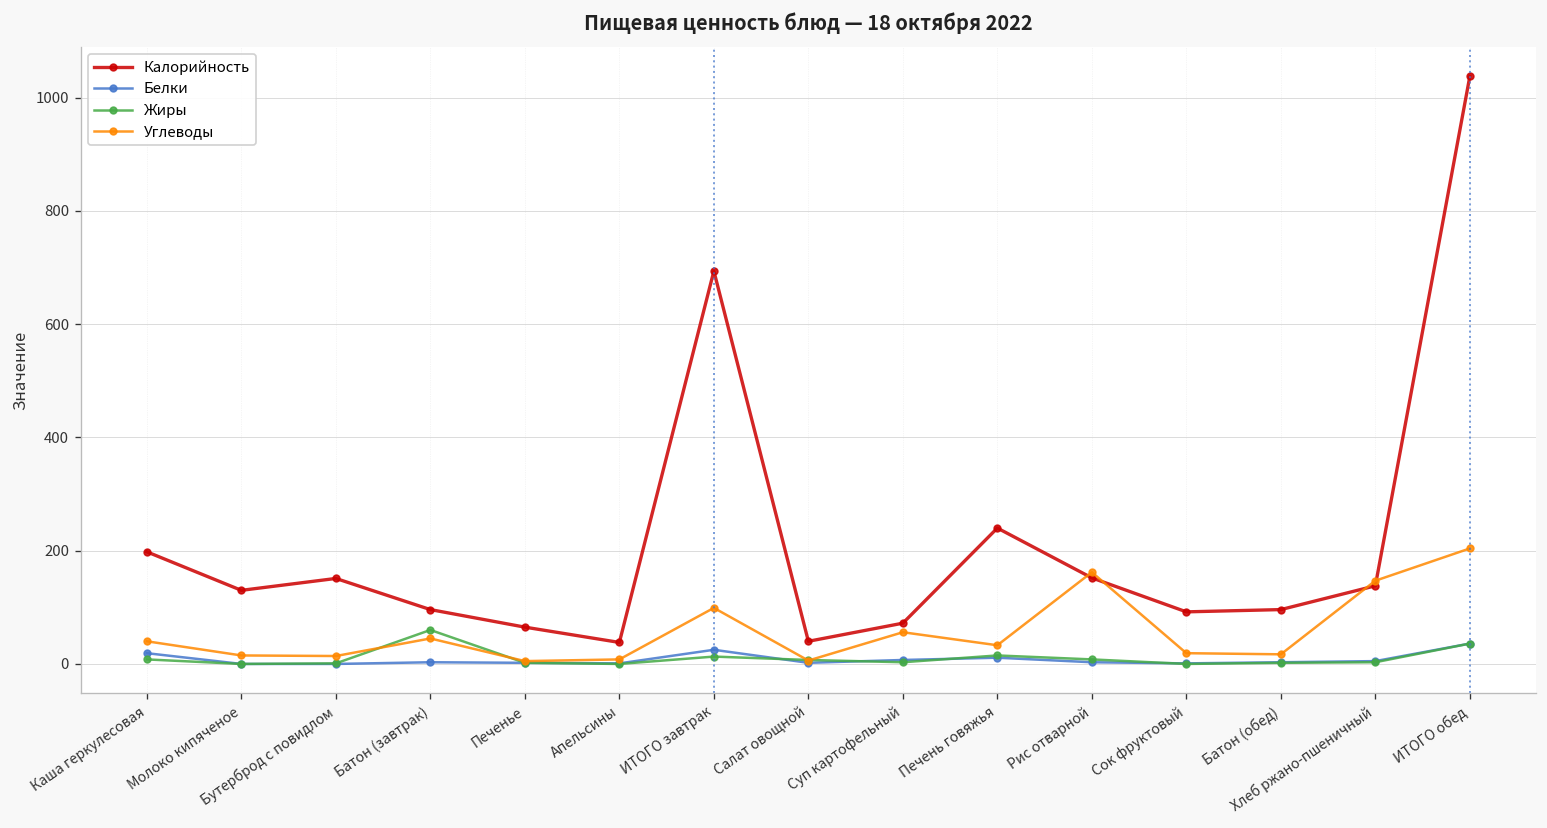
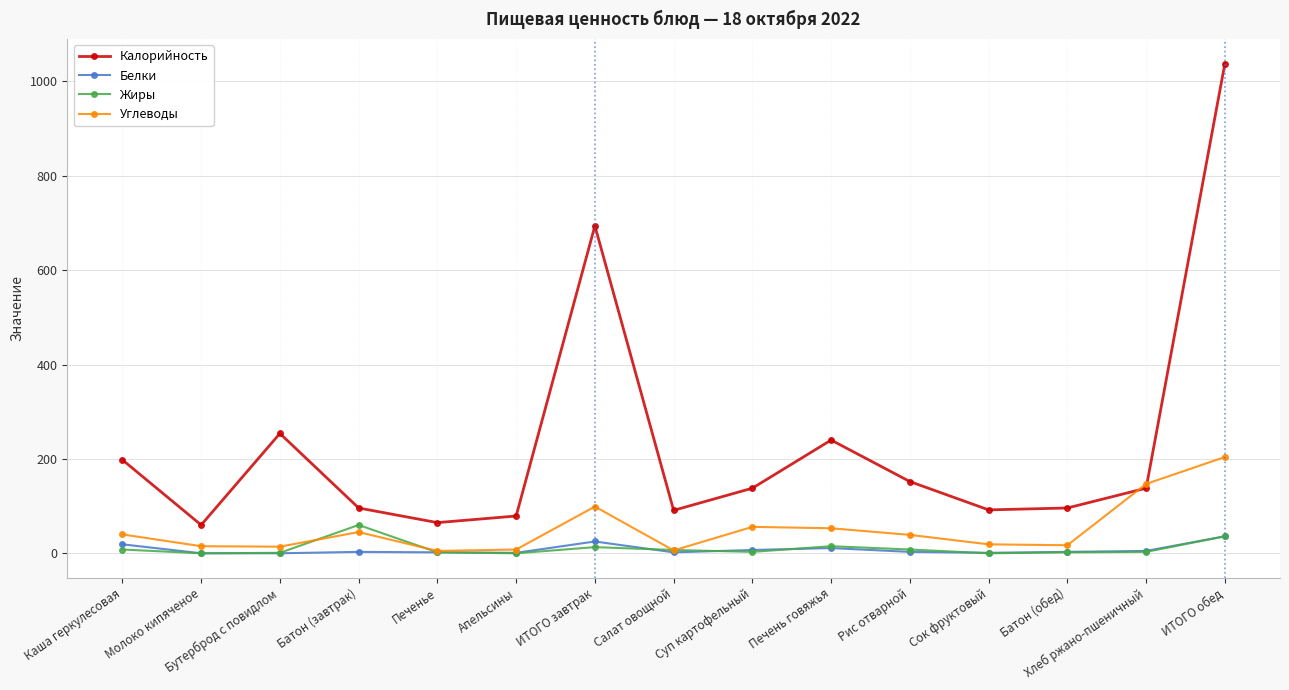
Калорийность, Молоко кипяченое: 130 -> 60
Калорийность, Бутерброд с повидлом: 150 -> 250
Калорийность, Апельсины: 40 -> 80
Калорийность, Салат овощной: 40 -> 90
Калорийность, Суп картофельный: 70 -> 140
Углеводы, Печень говяжья: 30 -> 50
Углеводы, Рис отварной: 160 -> 40
